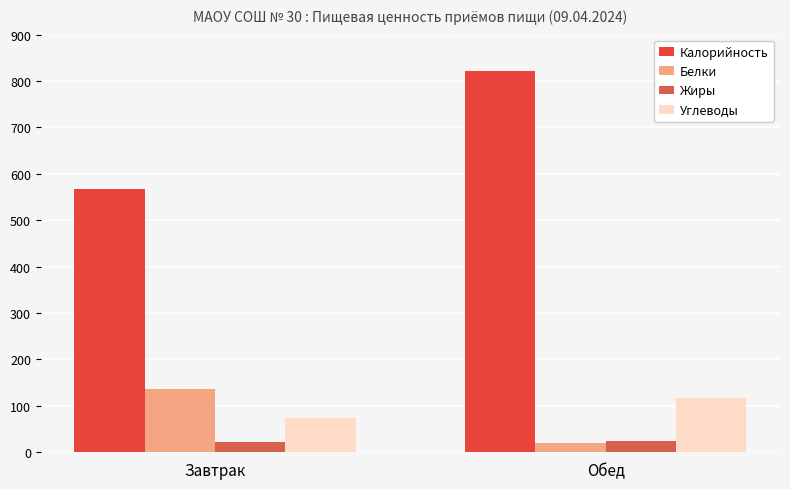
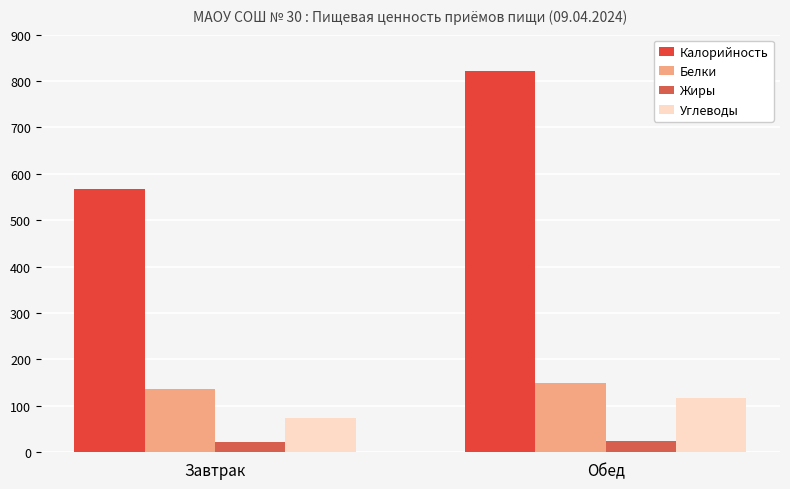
Белки, Обед: 20 -> 150
